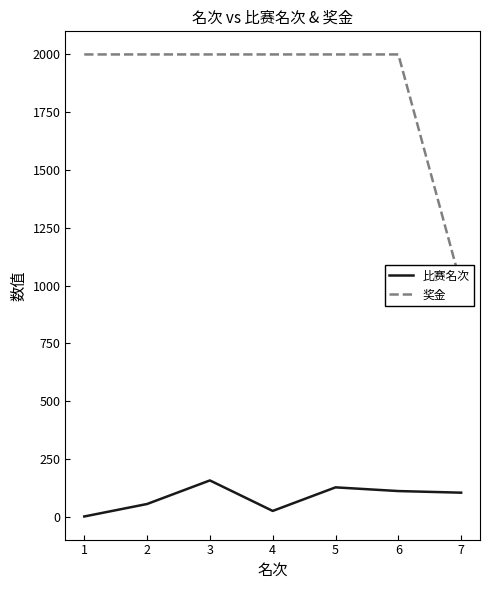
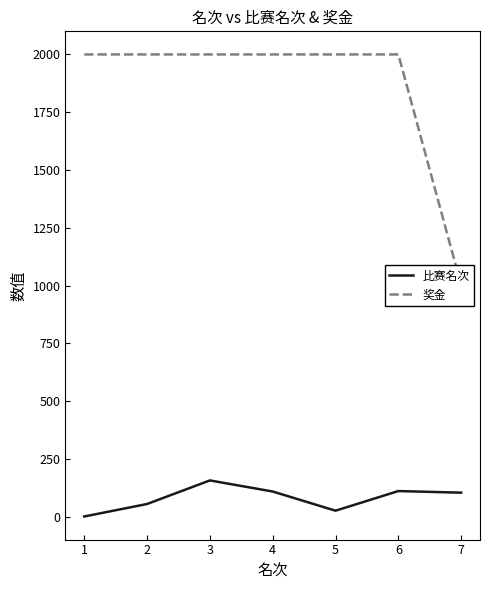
比赛名次, 4: 30 -> 110
比赛名次, 5: 130 -> 30
